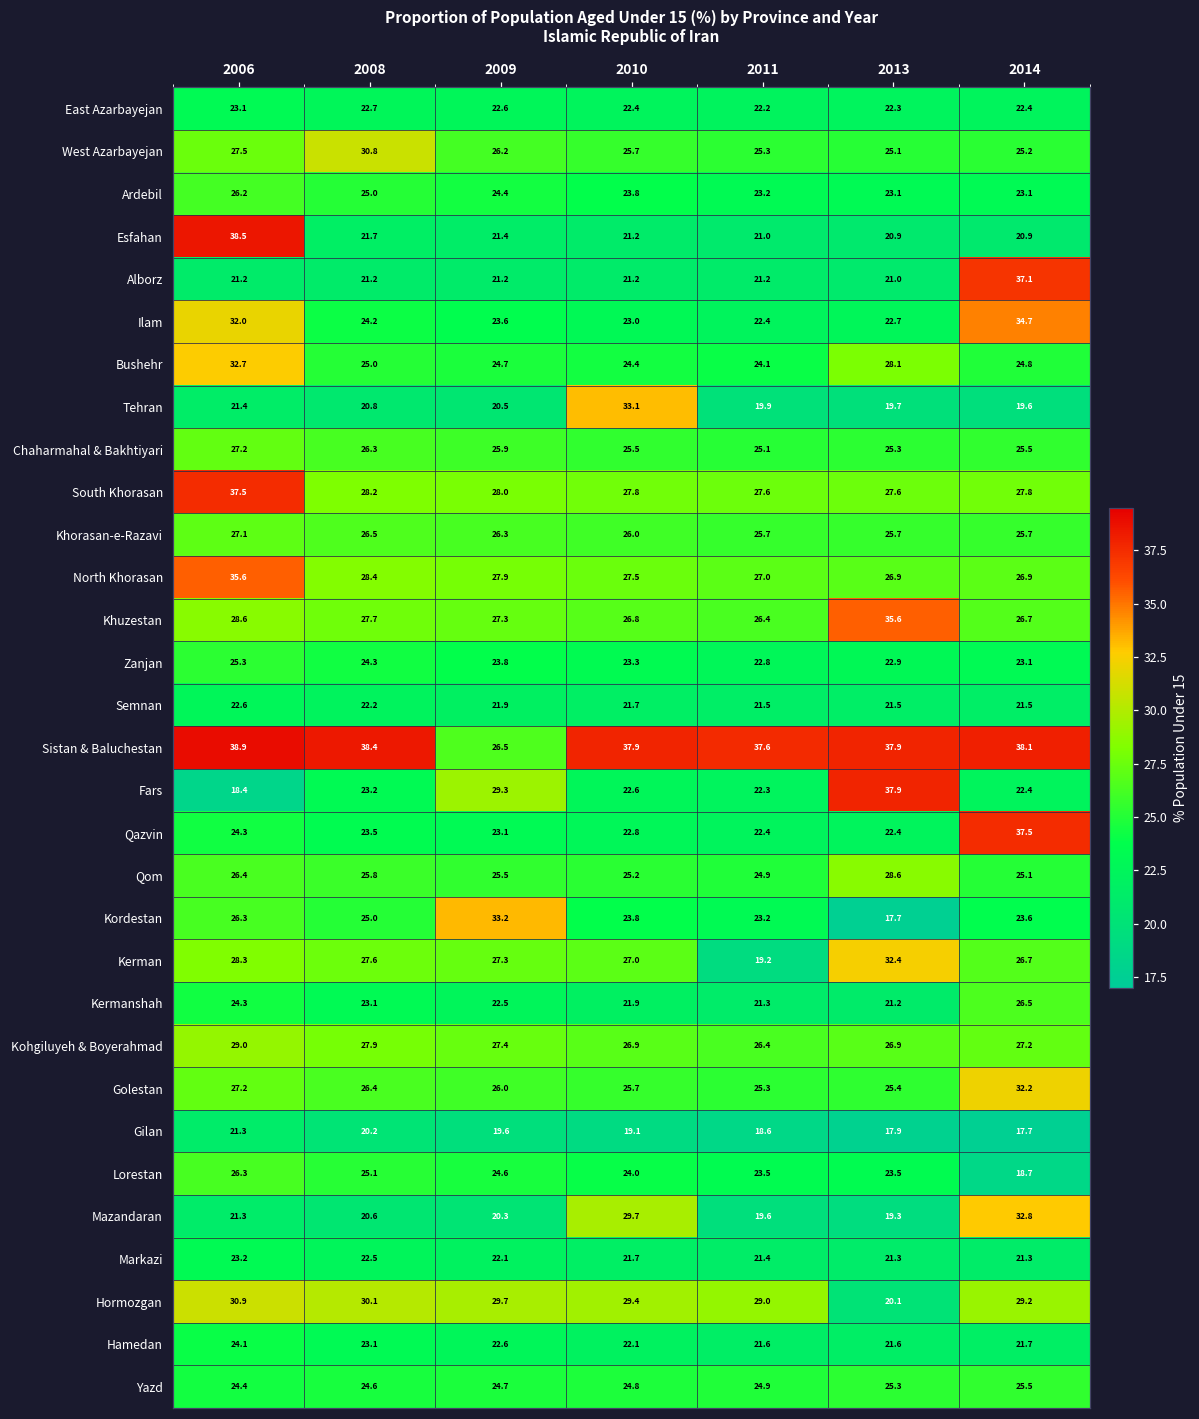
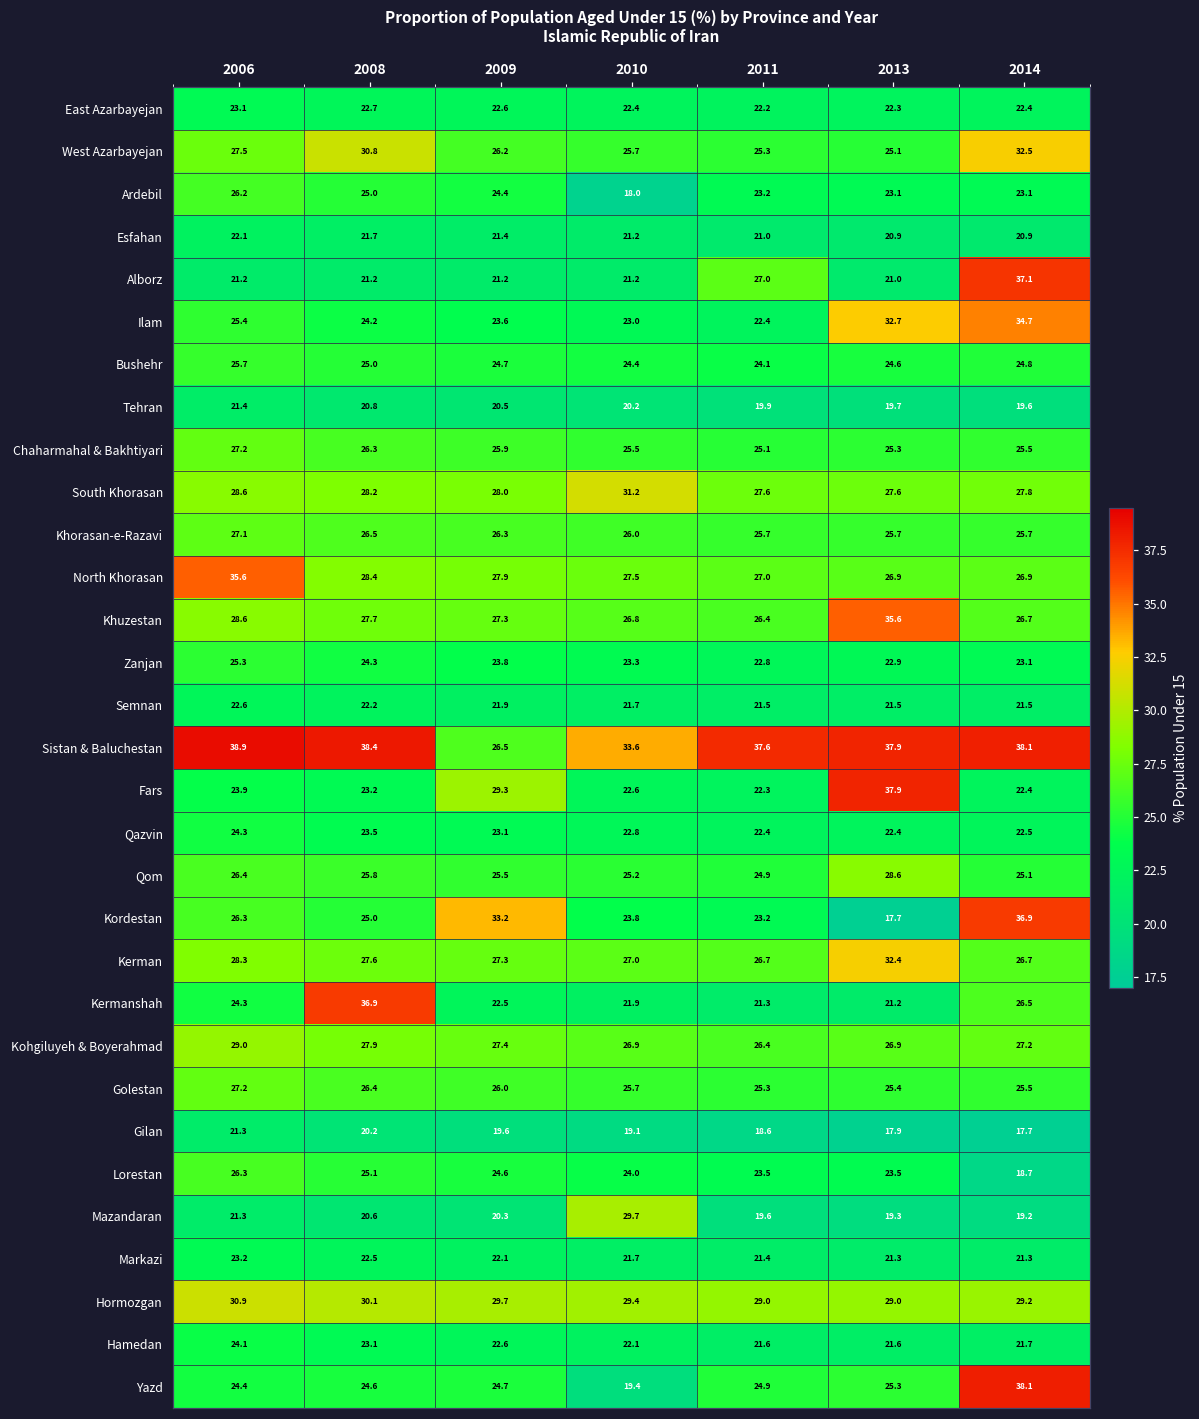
West Azarbayejan, 2014: 25.2 -> 32.5
Ardebil, 2010: 23.8 -> 18.0
Esfahan, 2006: 38.5 -> 22.1
Alborz, 2011: 21.2 -> 27.0
Ilam, 2006: 32.0 -> 25.4
Ilam, 2013: 22.7 -> 32.7
Bushehr, 2006: 32.7 -> 25.7
Bushehr, 2013: 28.1 -> 24.6
Tehran, 2010: 33.1 -> 20.2
South Khorasan, 2006: 37.5 -> 28.6
South Khorasan, 2010: 27.8 -> 31.2
Sistan & Baluchestan, 2010: 37.9 -> 33.6
Fars, 2006: 18.4 -> 23.9
Qazvin, 2014: 37.5 -> 22.5
Kordestan, 2014: 23.6 -> 36.9
Kerman, 2011: 19.2 -> 26.7
Kermanshah, 2008: 23.1 -> 36.9
Golestan, 2014: 32.2 -> 25.5
Mazandaran, 2014: 32.8 -> 19.2
Hormozgan, 2013: 20.1 -> 29.0
Yazd, 2010: 24.8 -> 19.4
Yazd, 2014: 25.5 -> 38.1
